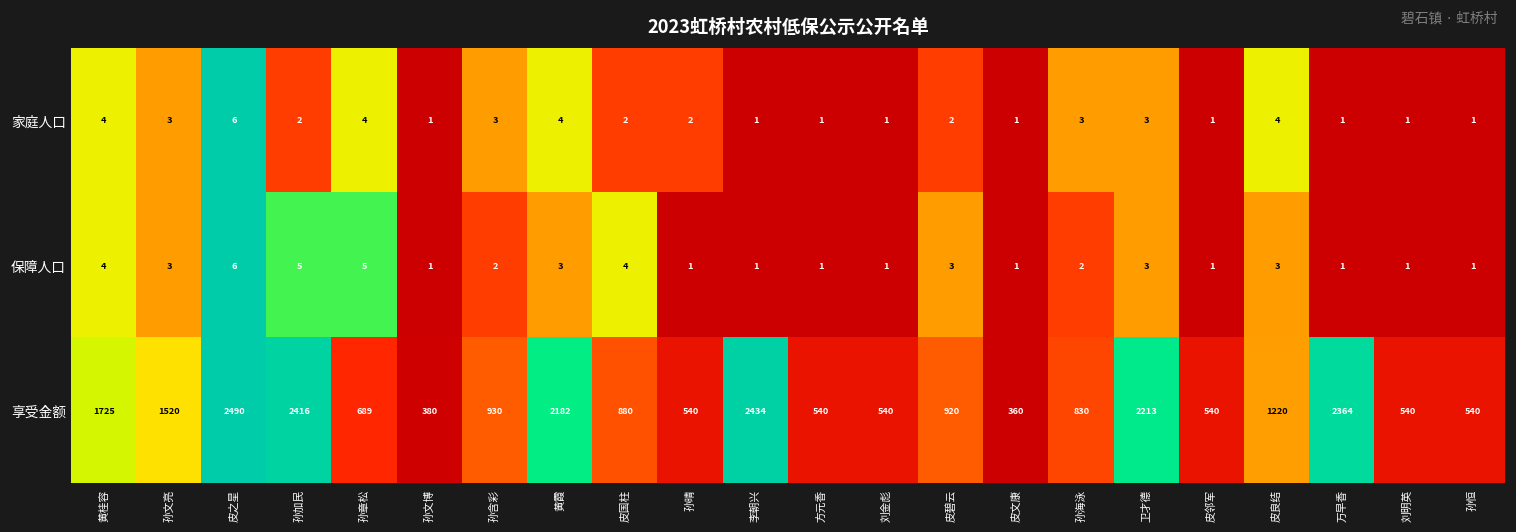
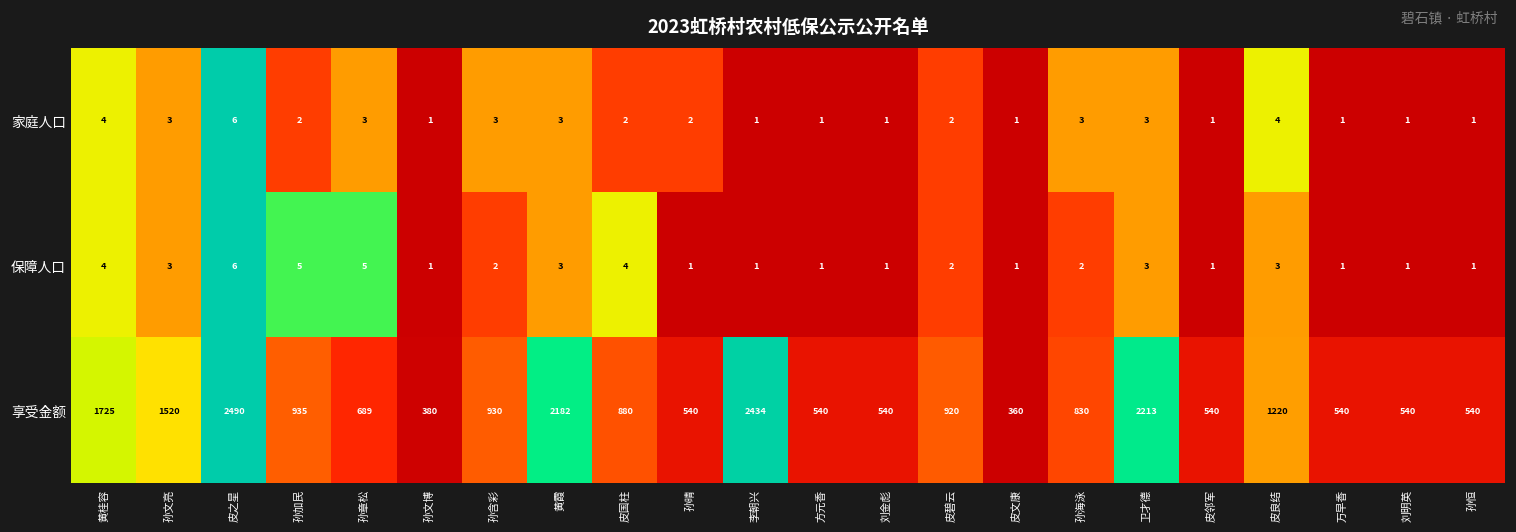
家庭人口, 孙章松: 4 -> 3
家庭人口, 黄霞: 4 -> 3
保障人口, 皮碧云: 3 -> 2
享受金额, 孙加民: 2416 -> 935
享受金额, 万早香: 2364 -> 540
